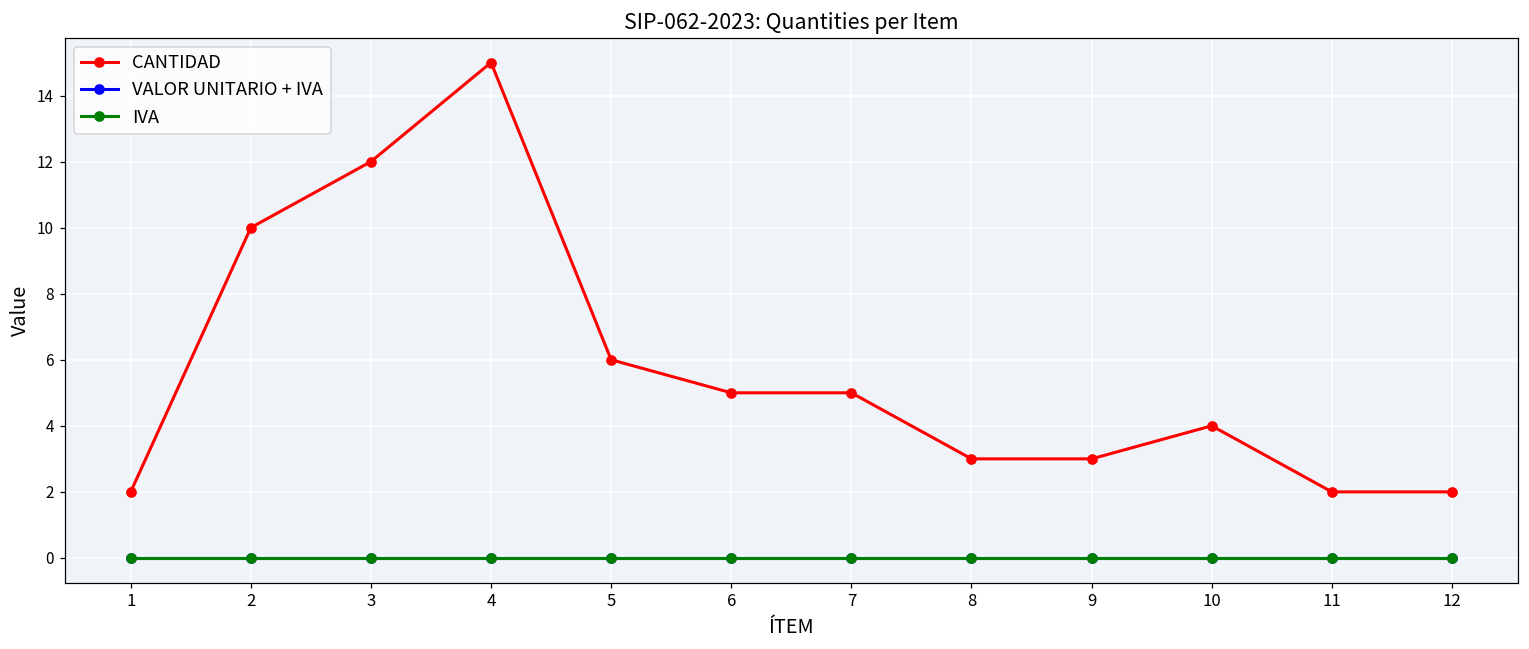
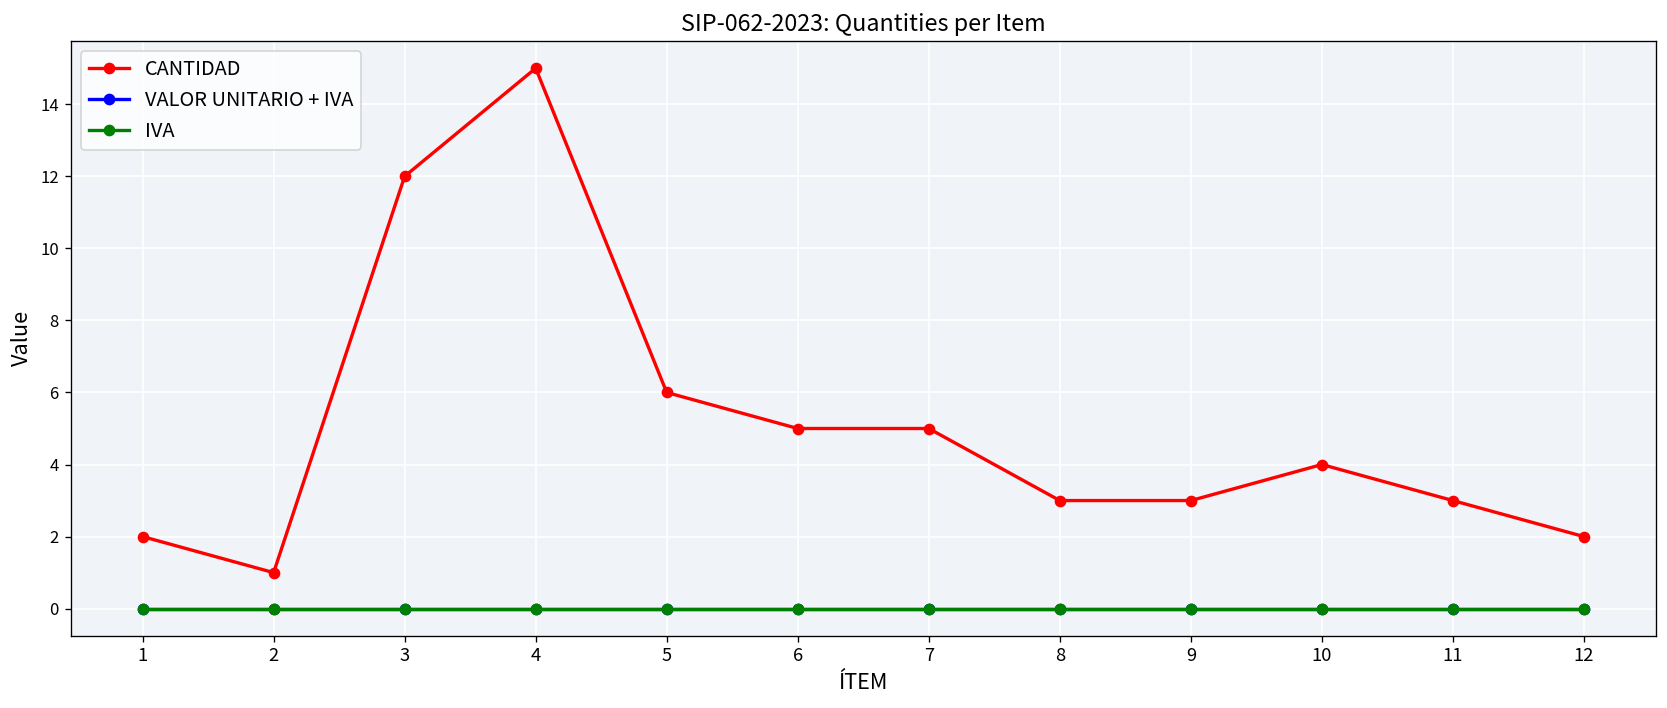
CANTIDAD, 2: 10 -> 1
CANTIDAD, 11: 2 -> 3
